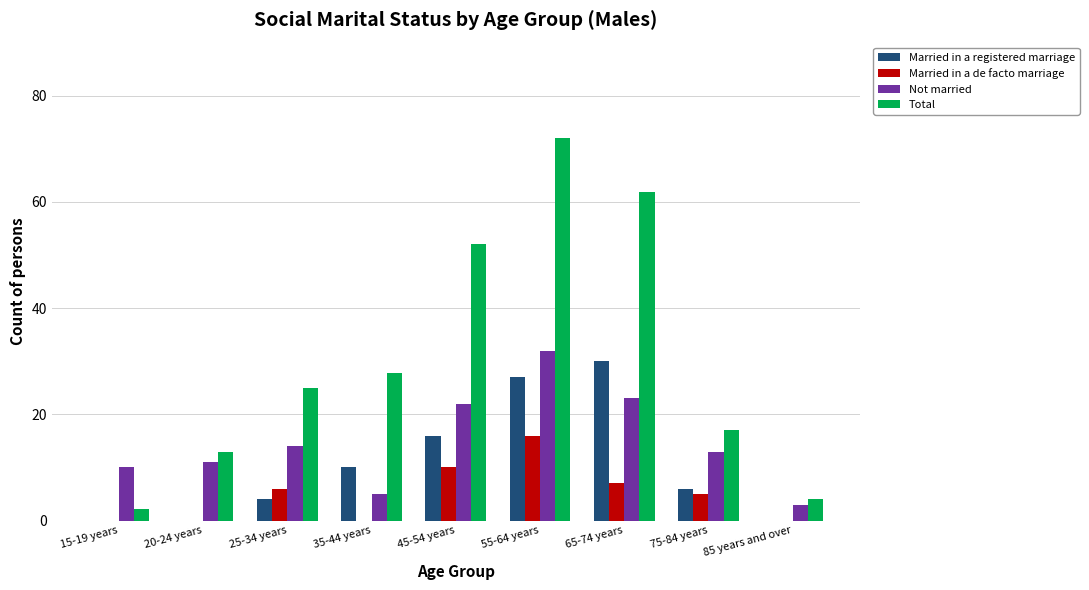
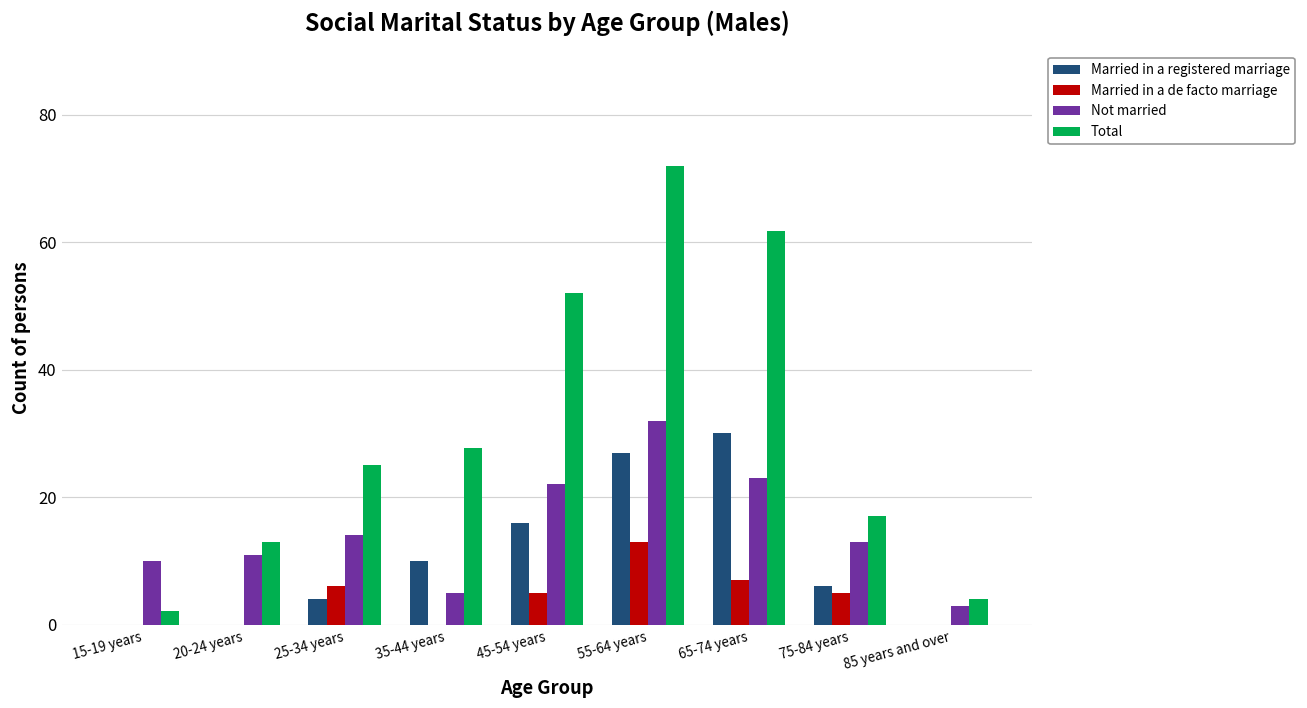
Married in a de facto marriage, 45-54 years: 10 -> 5
Married in a de facto marriage, 55-64 years: 16 -> 13
